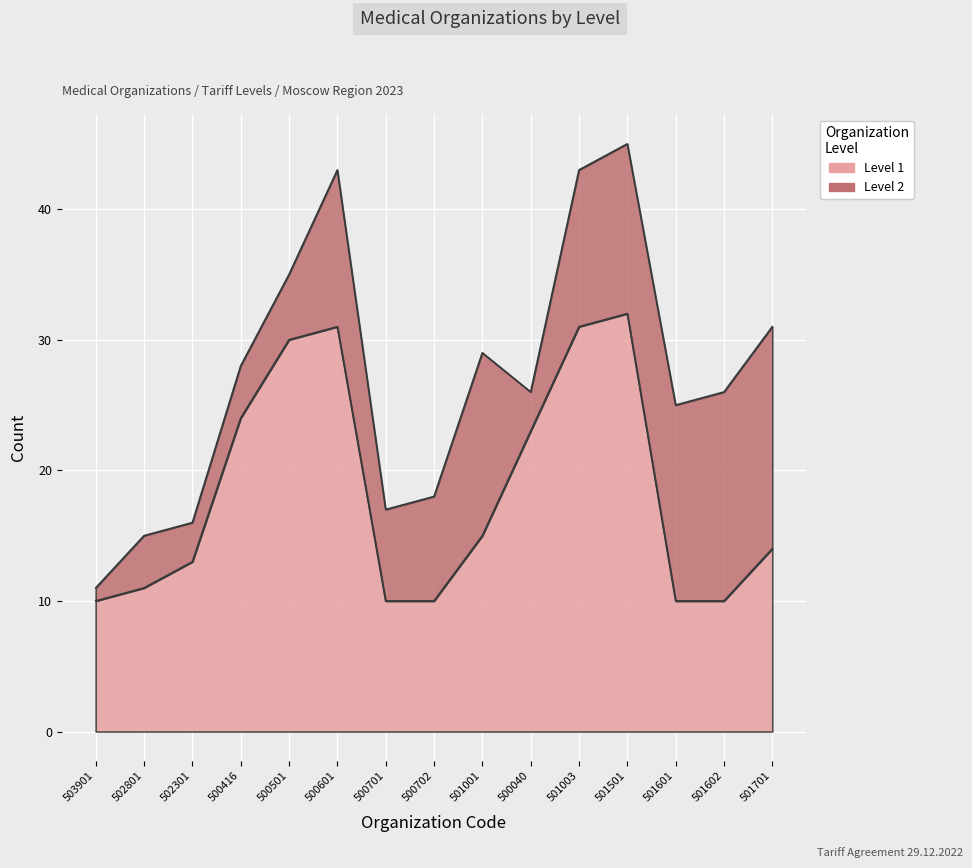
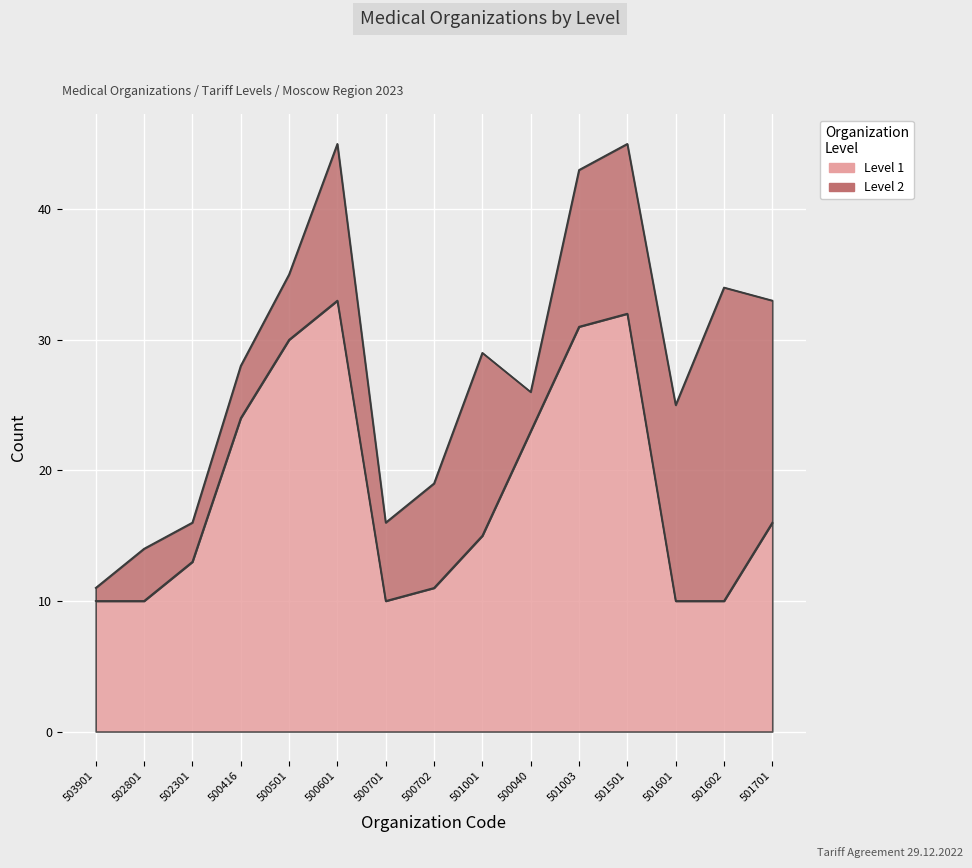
Level 1, 502801: 11 -> 10
Level 1, 500601: 31 -> 33
Level 2, 500701: 7 -> 6
Level 1, 500702: 10 -> 11
Level 2, 501602: 16 -> 24
Level 1, 501701: 14 -> 16
